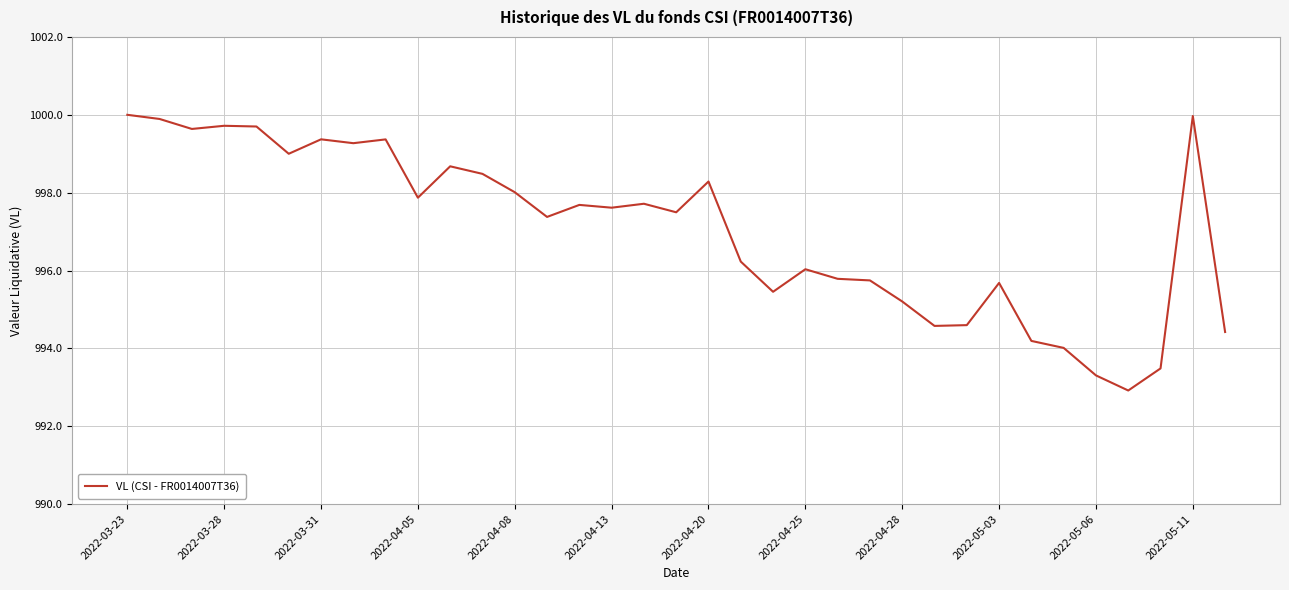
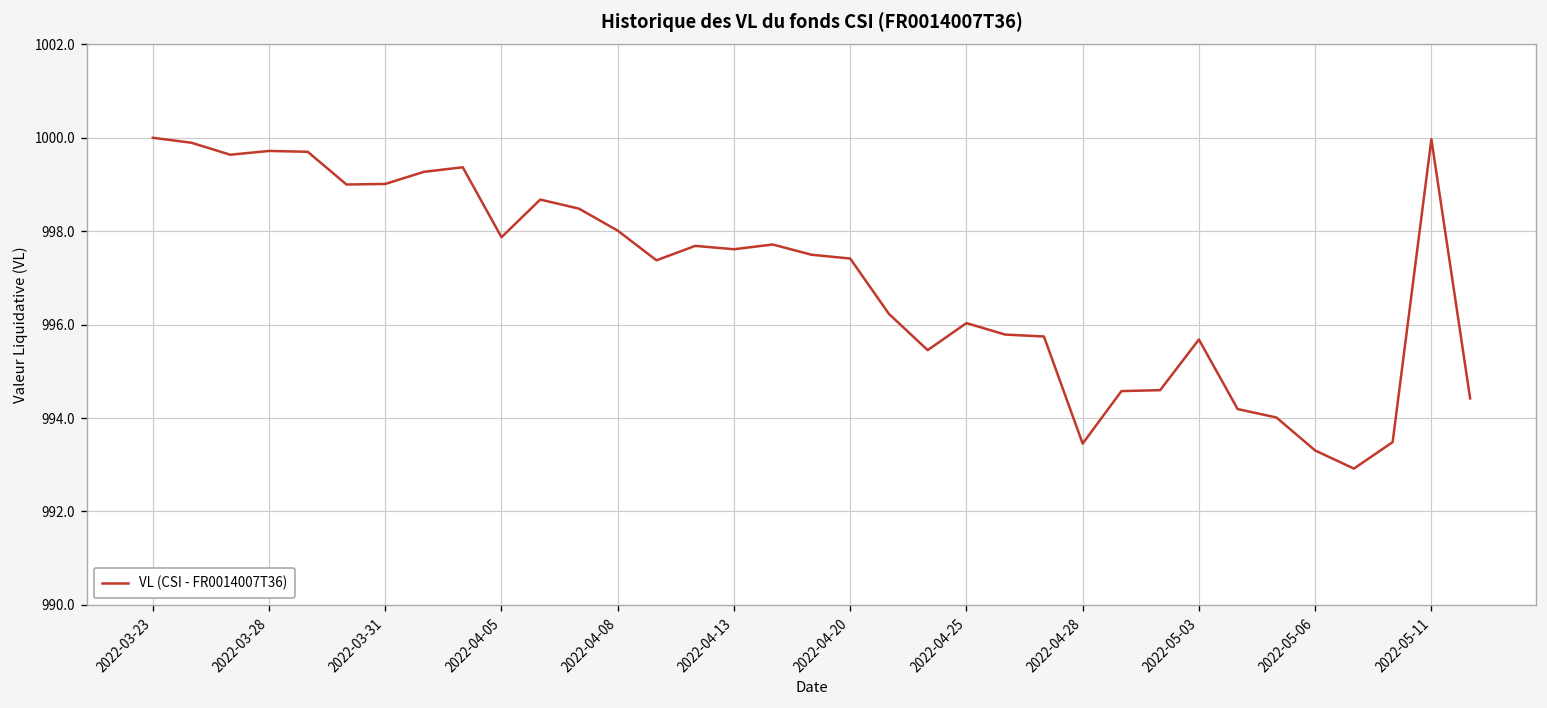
2022-03-31: 999.4 -> 999.0
2022-04-20: 998.3 -> 997.4
2022-04-28: 995.2 -> 993.5
